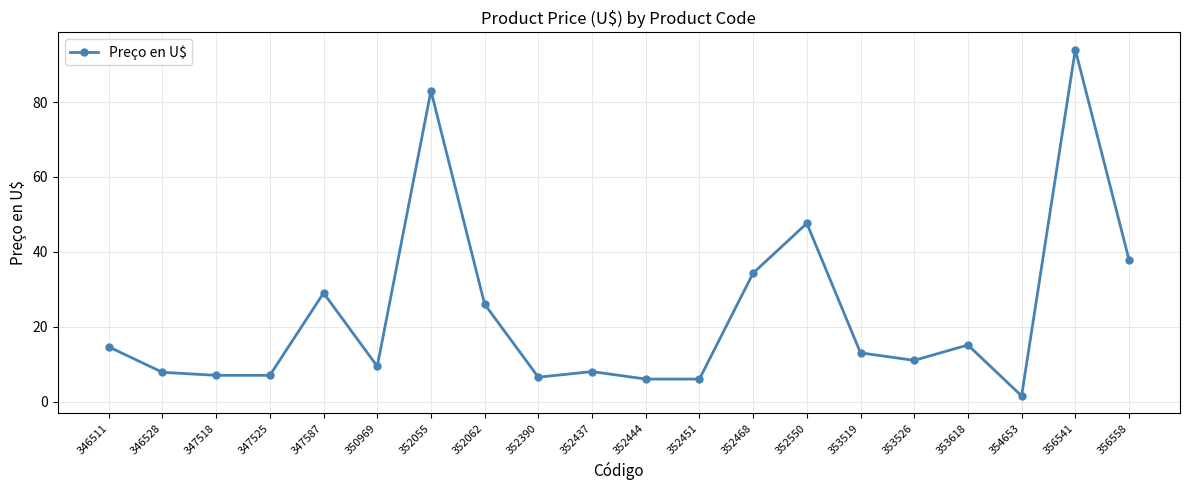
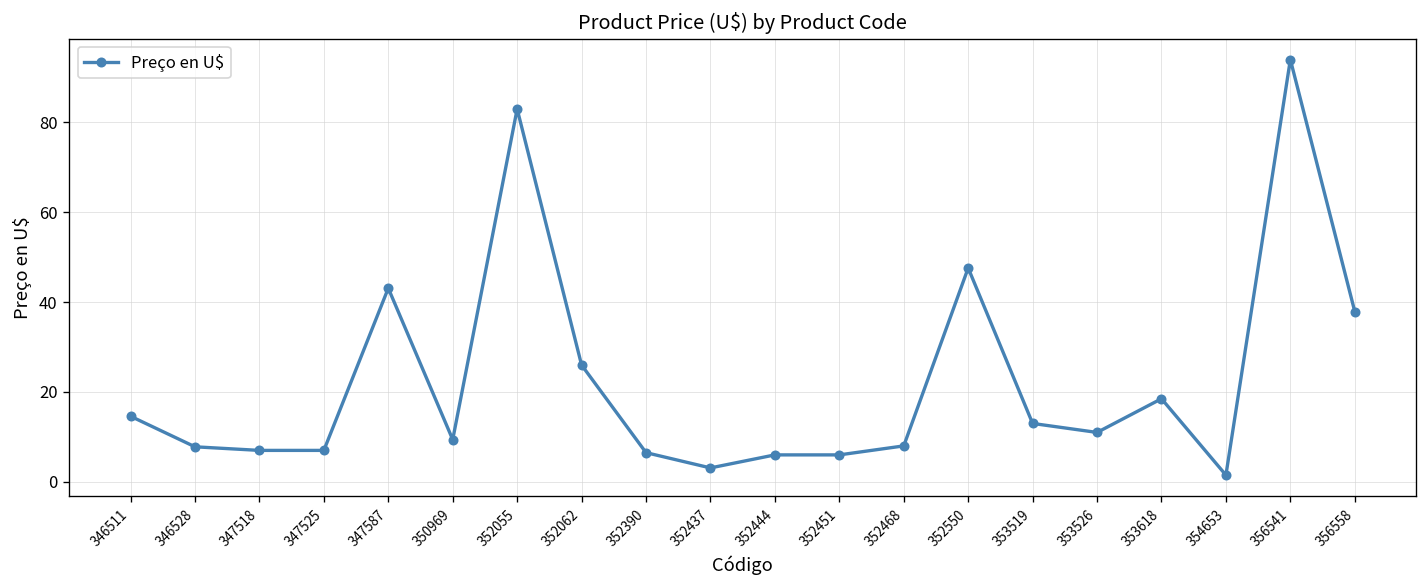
347587: 29 -> 43
352437: 8 -> 3
352468: 34 -> 8
353618: 15 -> 19
